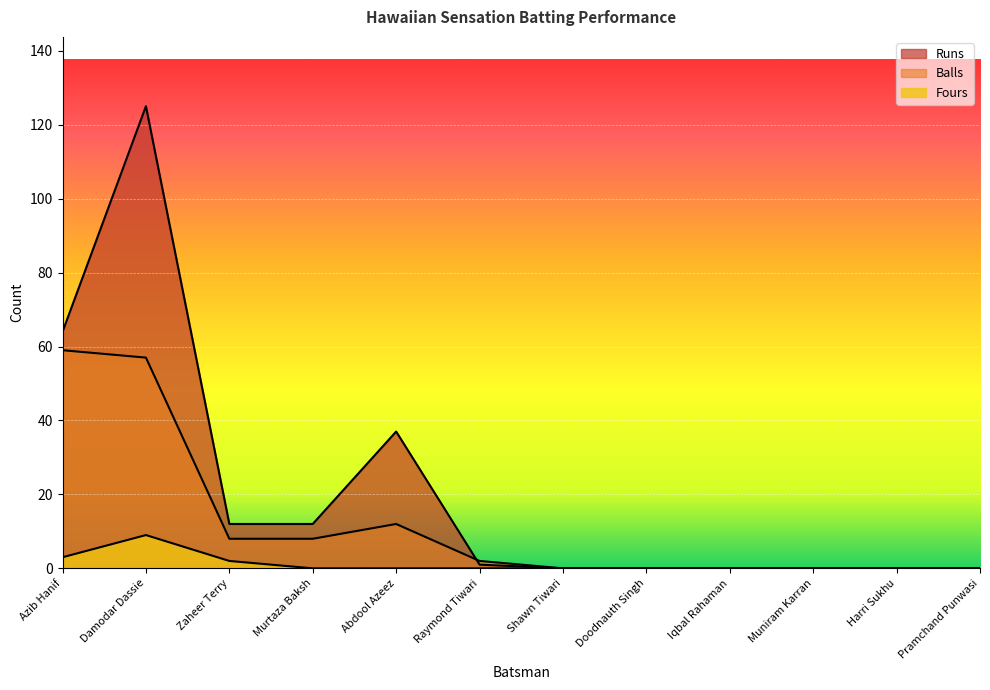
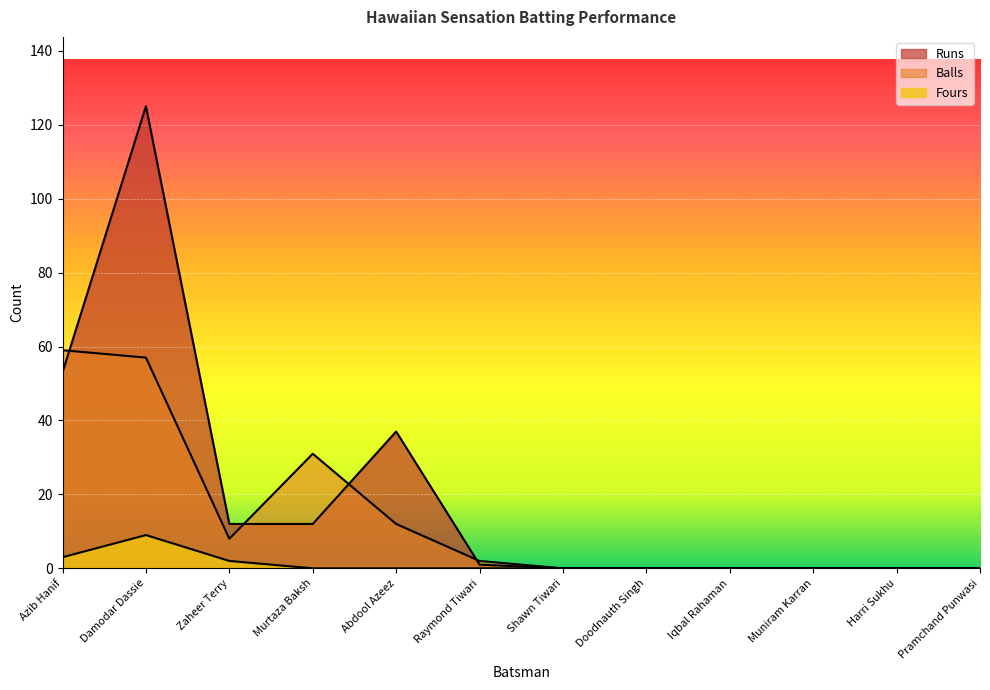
Runs, Azib Hanif: 64 -> 53
Balls, Murtaza Baksh: 8 -> 31
